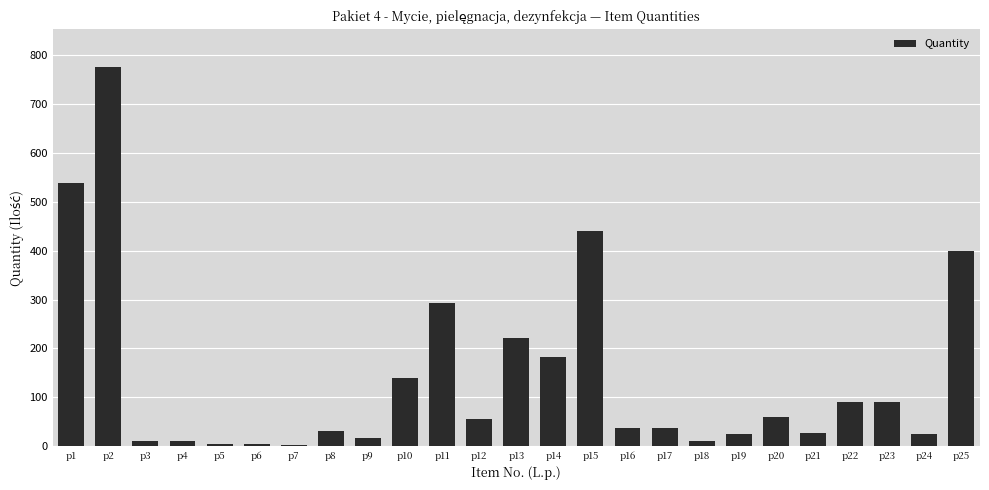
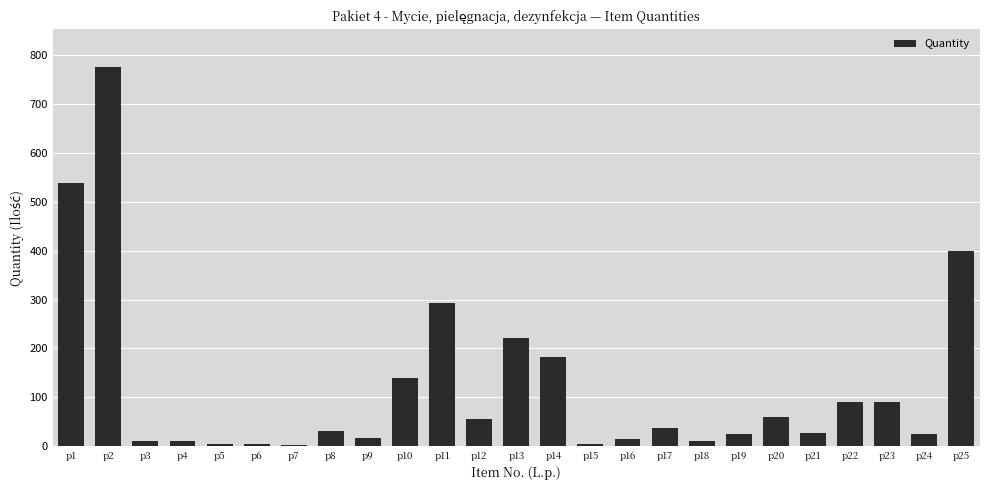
p15: 440 -> 10
p16: 40 -> 10
